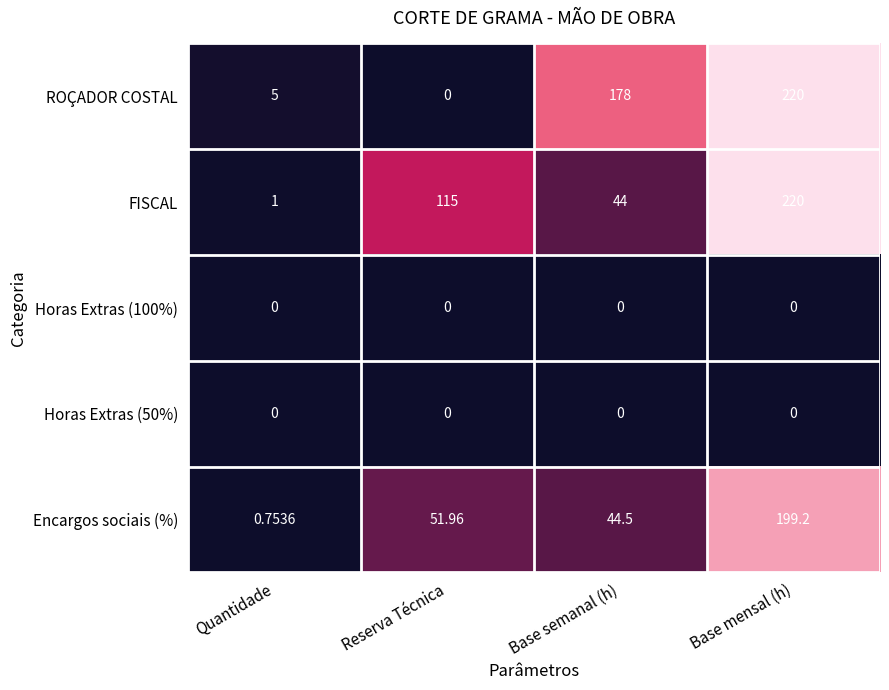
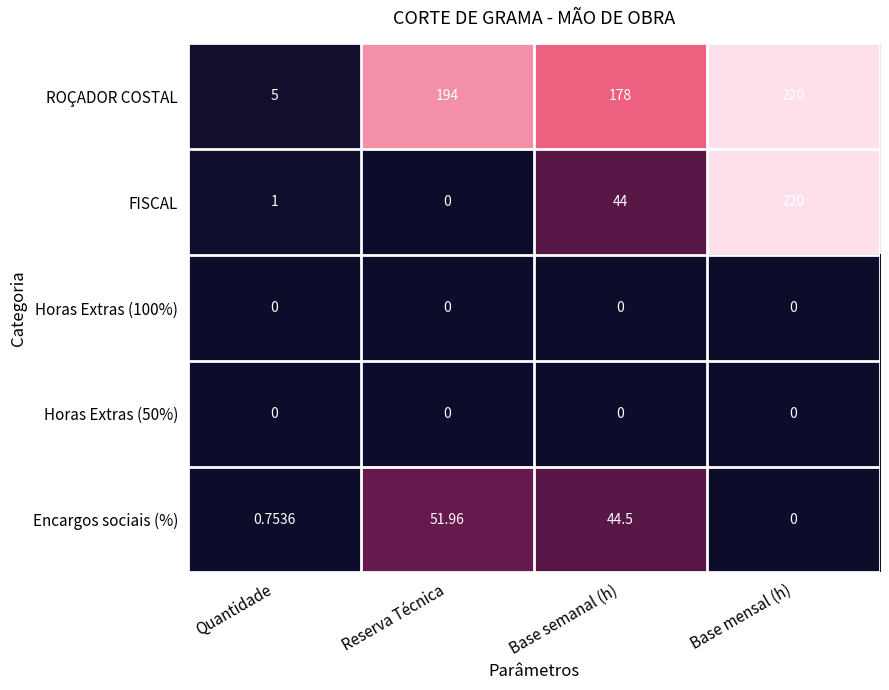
ROÇADOR COSTAL, Reserva Técnica: 0 -> 194
FISCAL, Reserva Técnica: 115 -> 0
Encargos sociais (%), Base mensal (h): 199.2 -> 0
